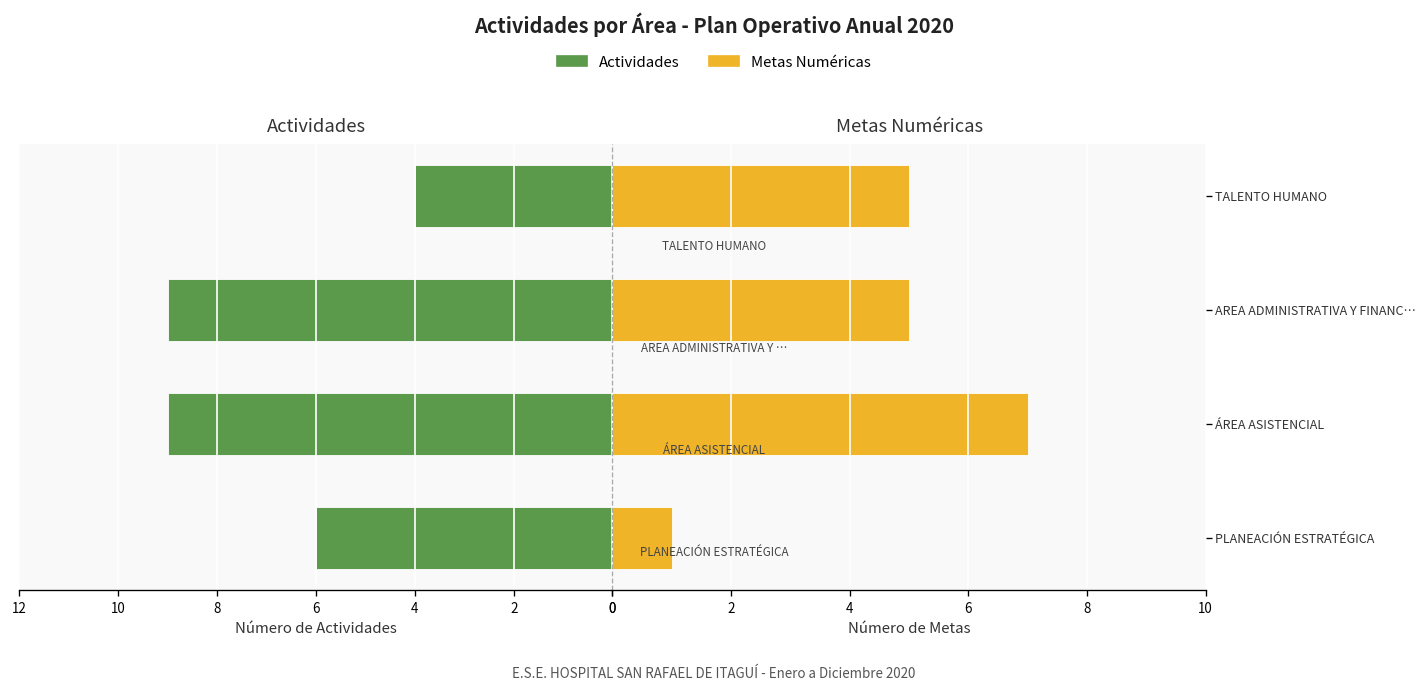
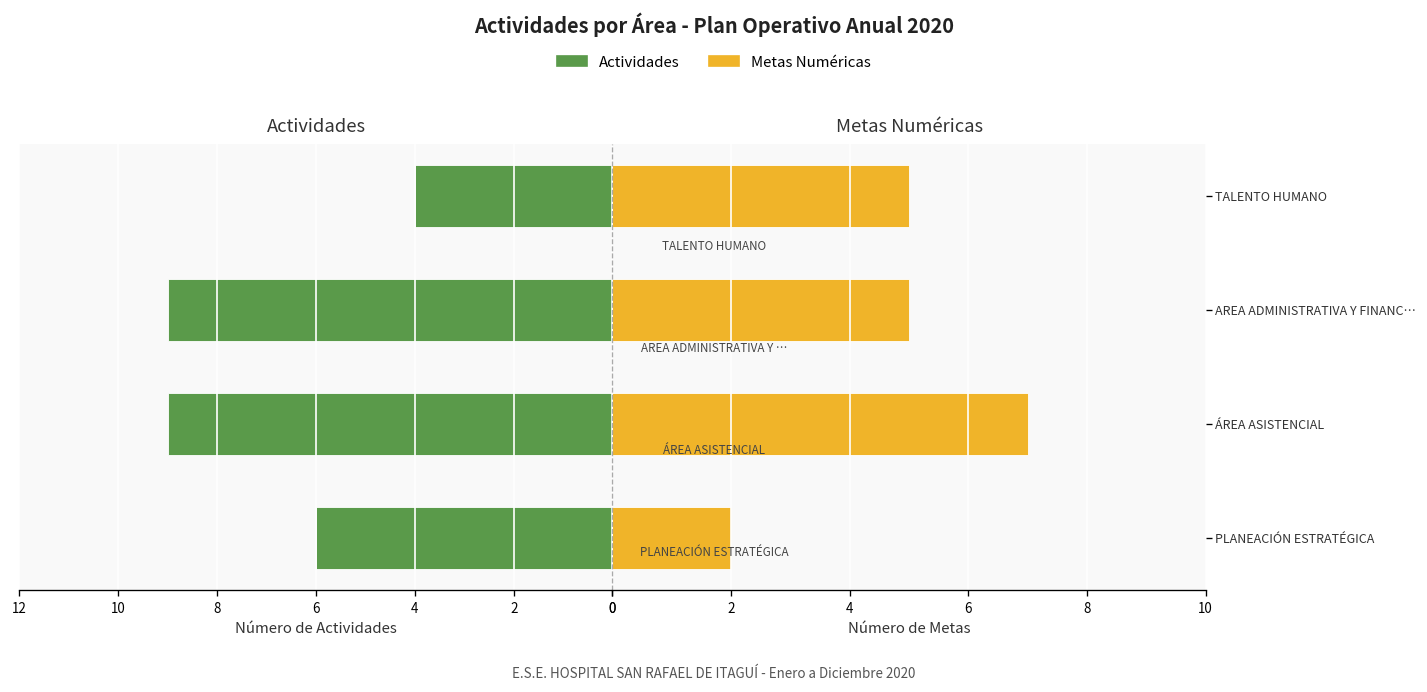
Metas Numéricas, PLANEACIÓN ESTRATÉGICA: 1 -> 2
